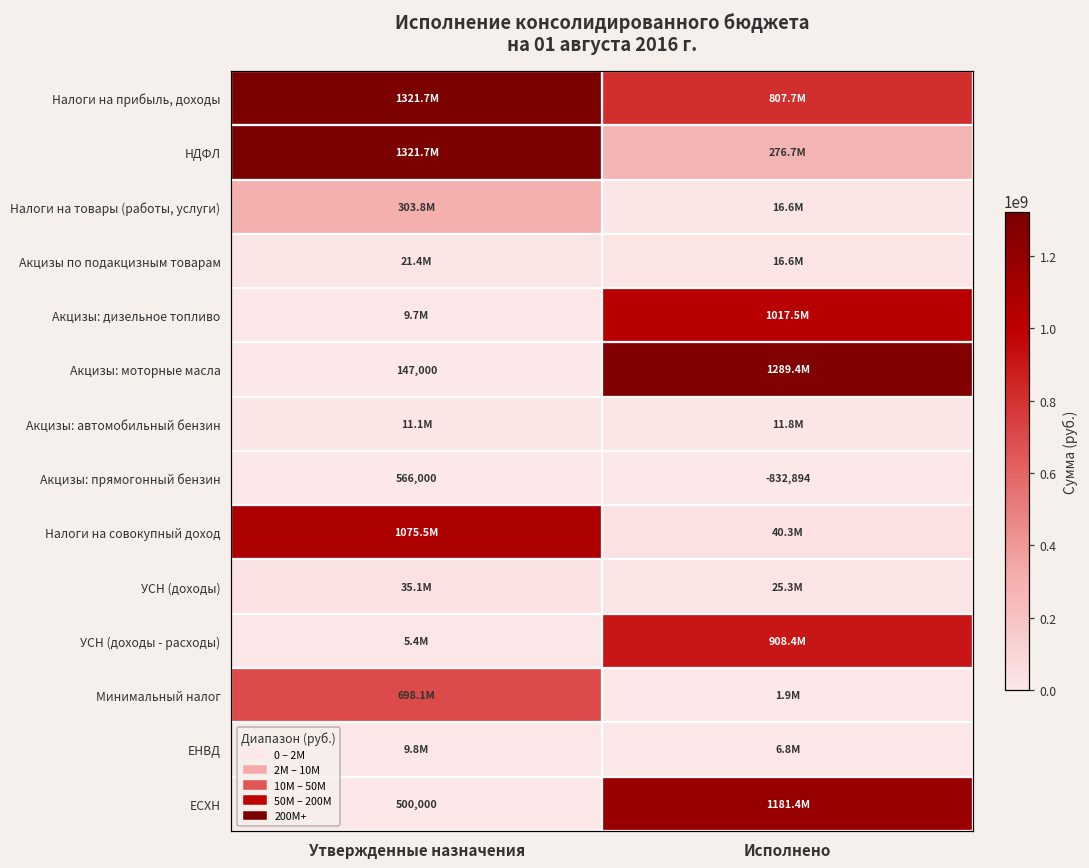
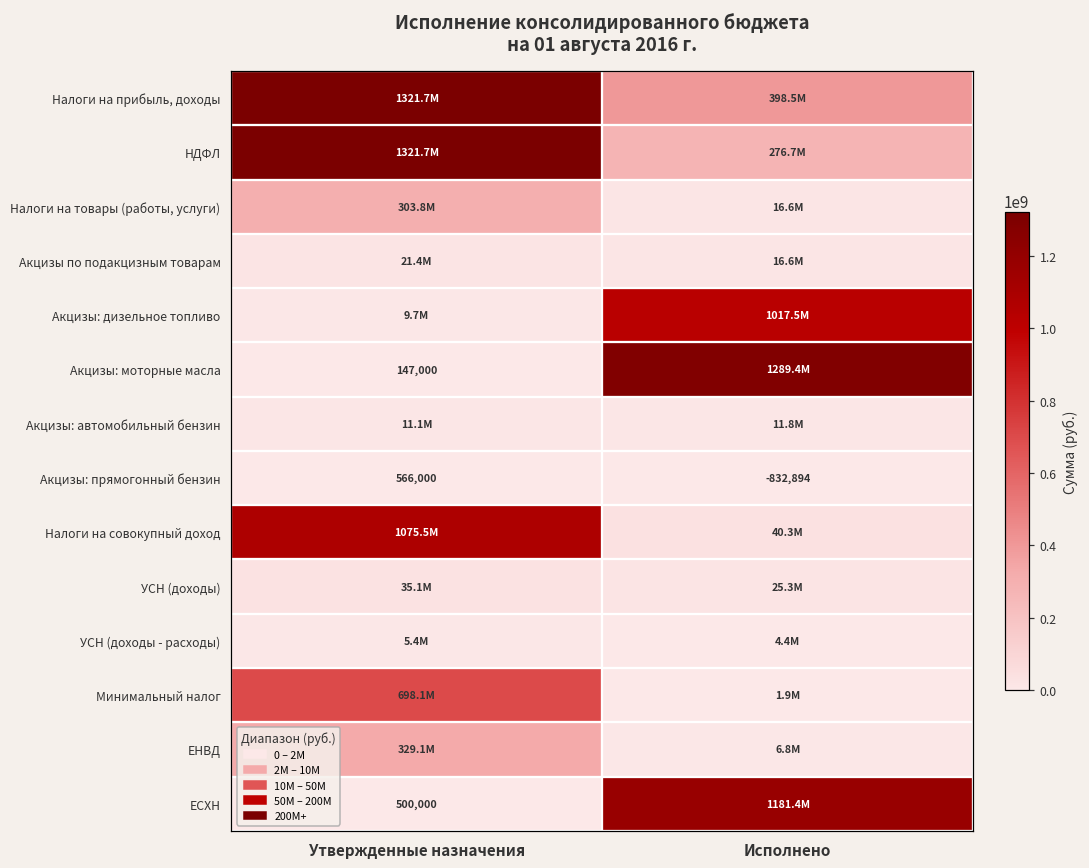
Налоги на прибыль, доходы, Исполнено: 807.7M -> 398.5M
УСН (доходы - расходы), Исполнено: 908.4M -> 4.4M
ЕНВД, Утвержденные назначения: 9.8M -> 329.1M
